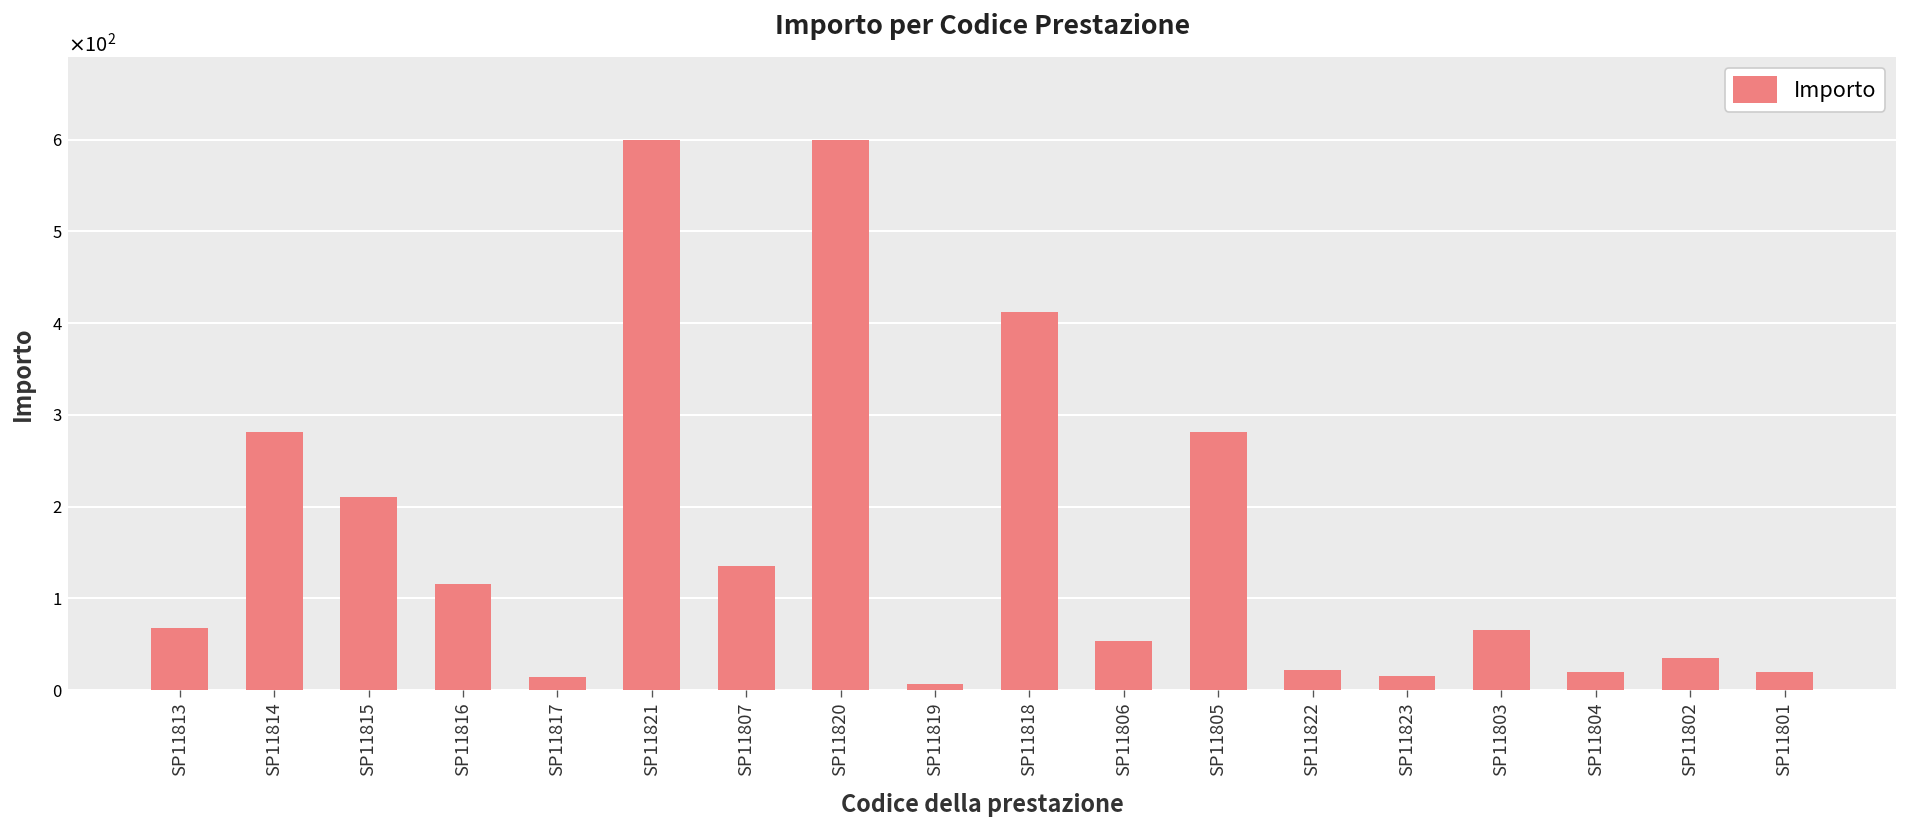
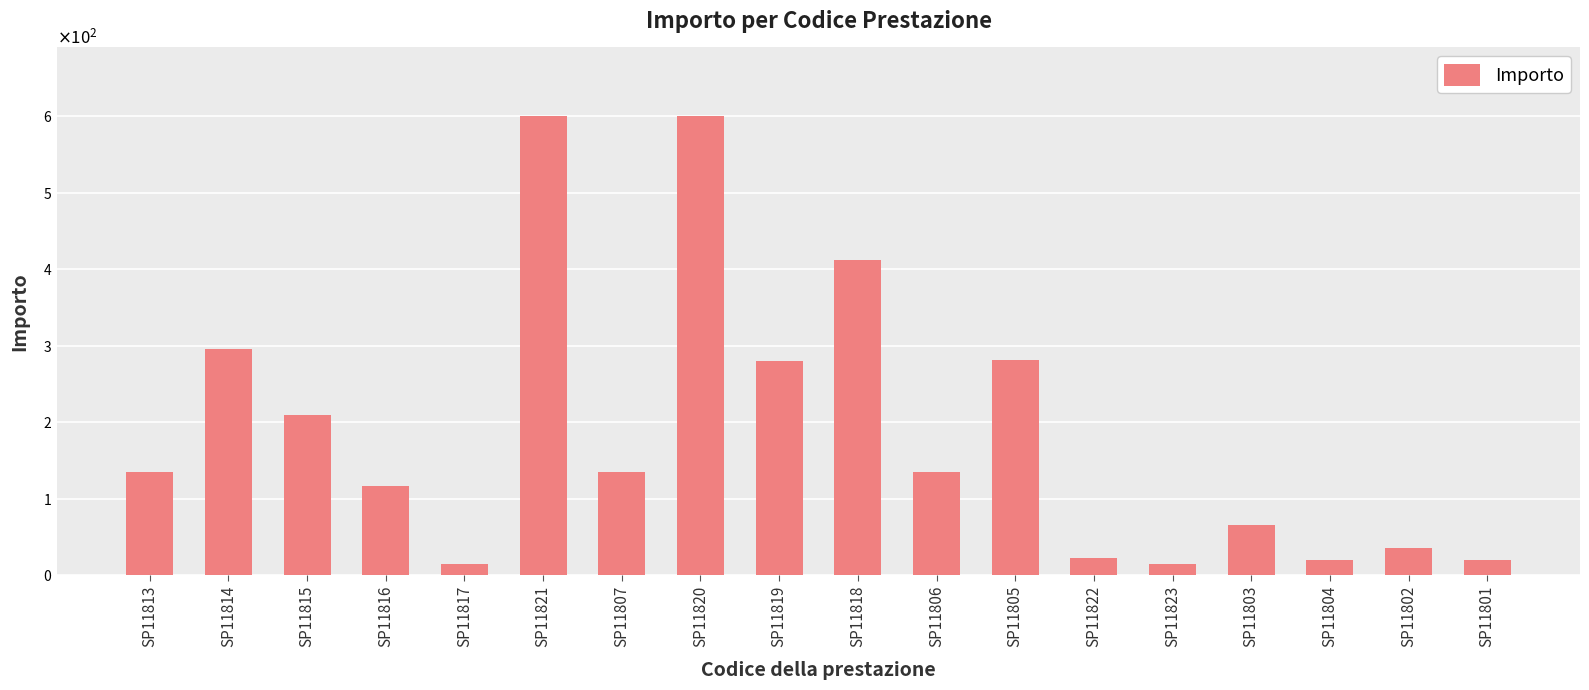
SP11813: 70 -> 140
SP11814: 280 -> 300
SP11819: 10 -> 280
SP11806: 50 -> 140
